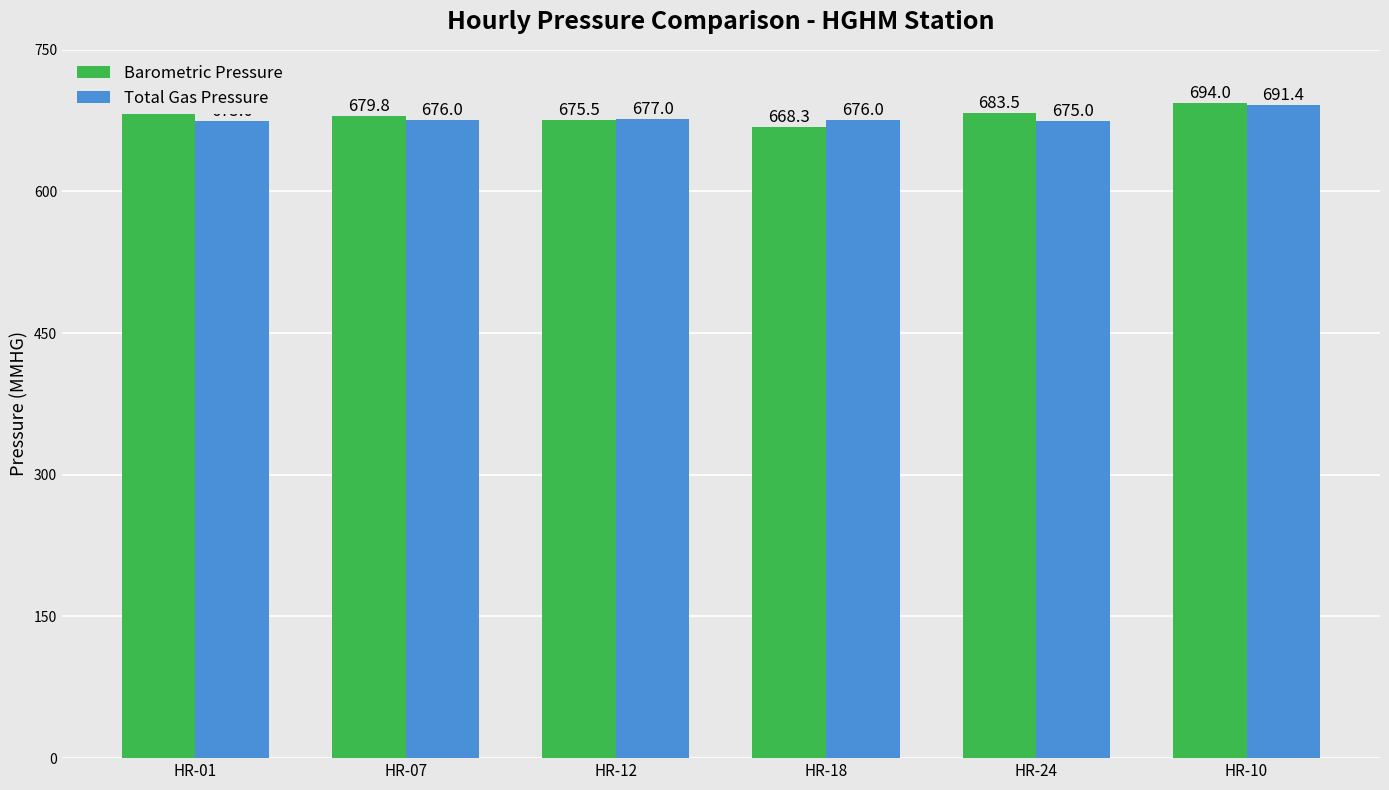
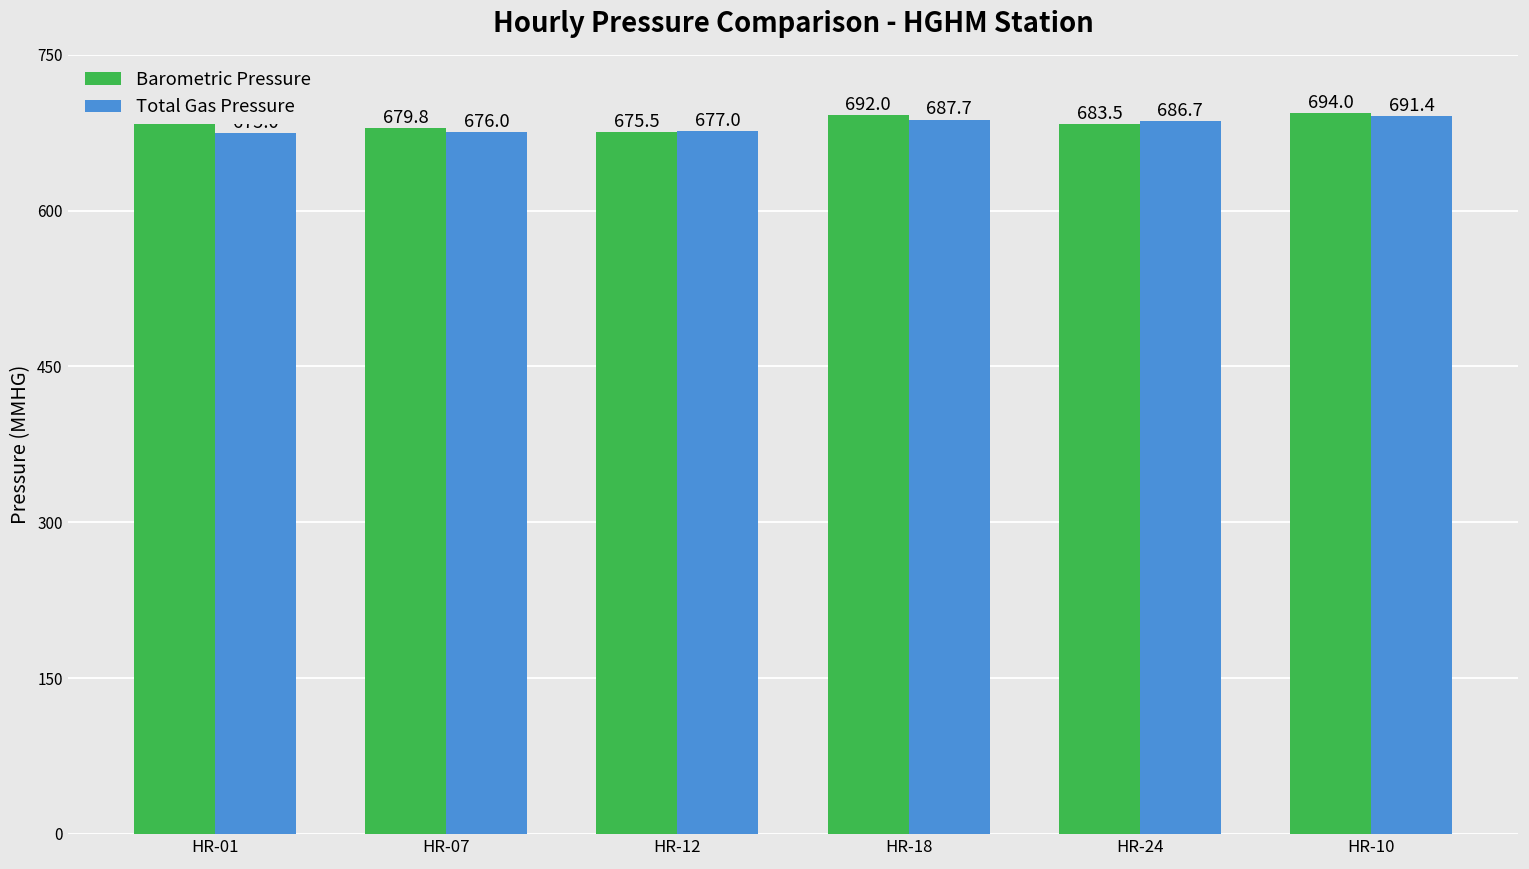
Barometric Pressure, HR-18: 668.3 -> 692.0
Total Gas Pressure, HR-18: 676.0 -> 687.7
Total Gas Pressure, HR-24: 675.0 -> 686.7
